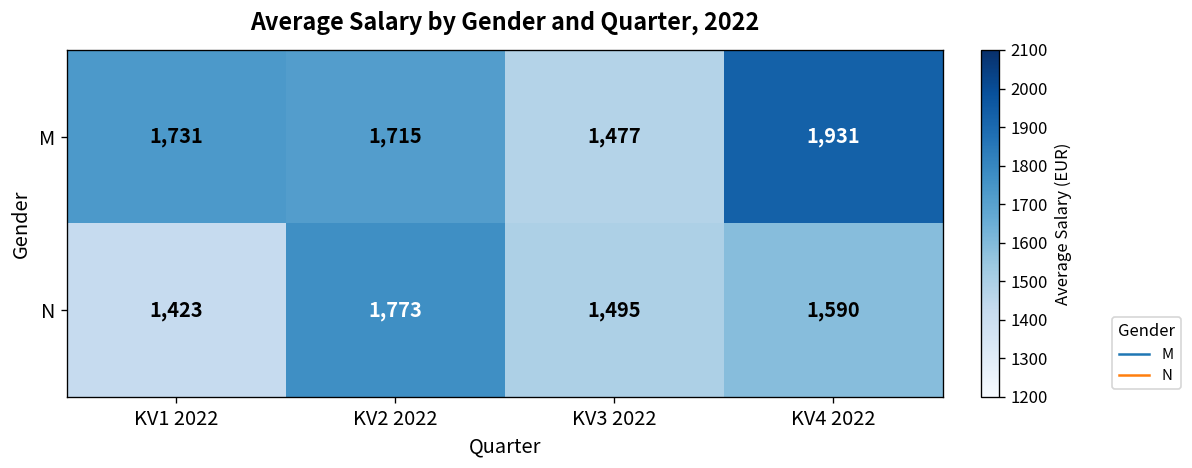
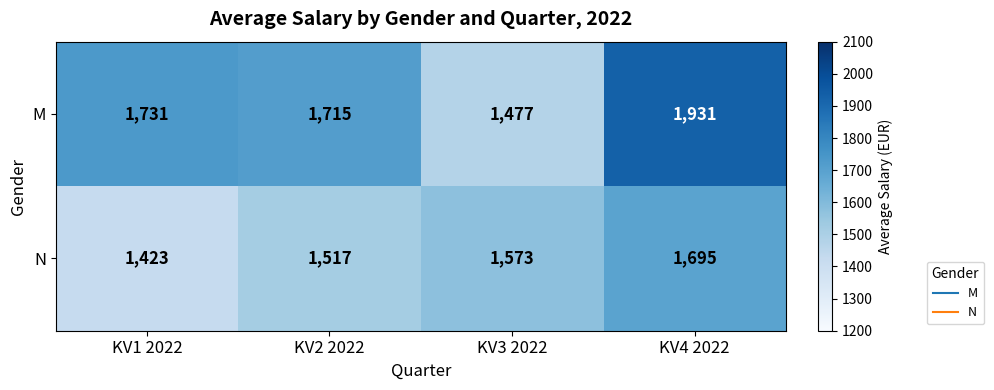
N, KV2 2022: 1,773 -> 1,517
N, KV3 2022: 1,495 -> 1,573
N, KV4 2022: 1,590 -> 1,695
